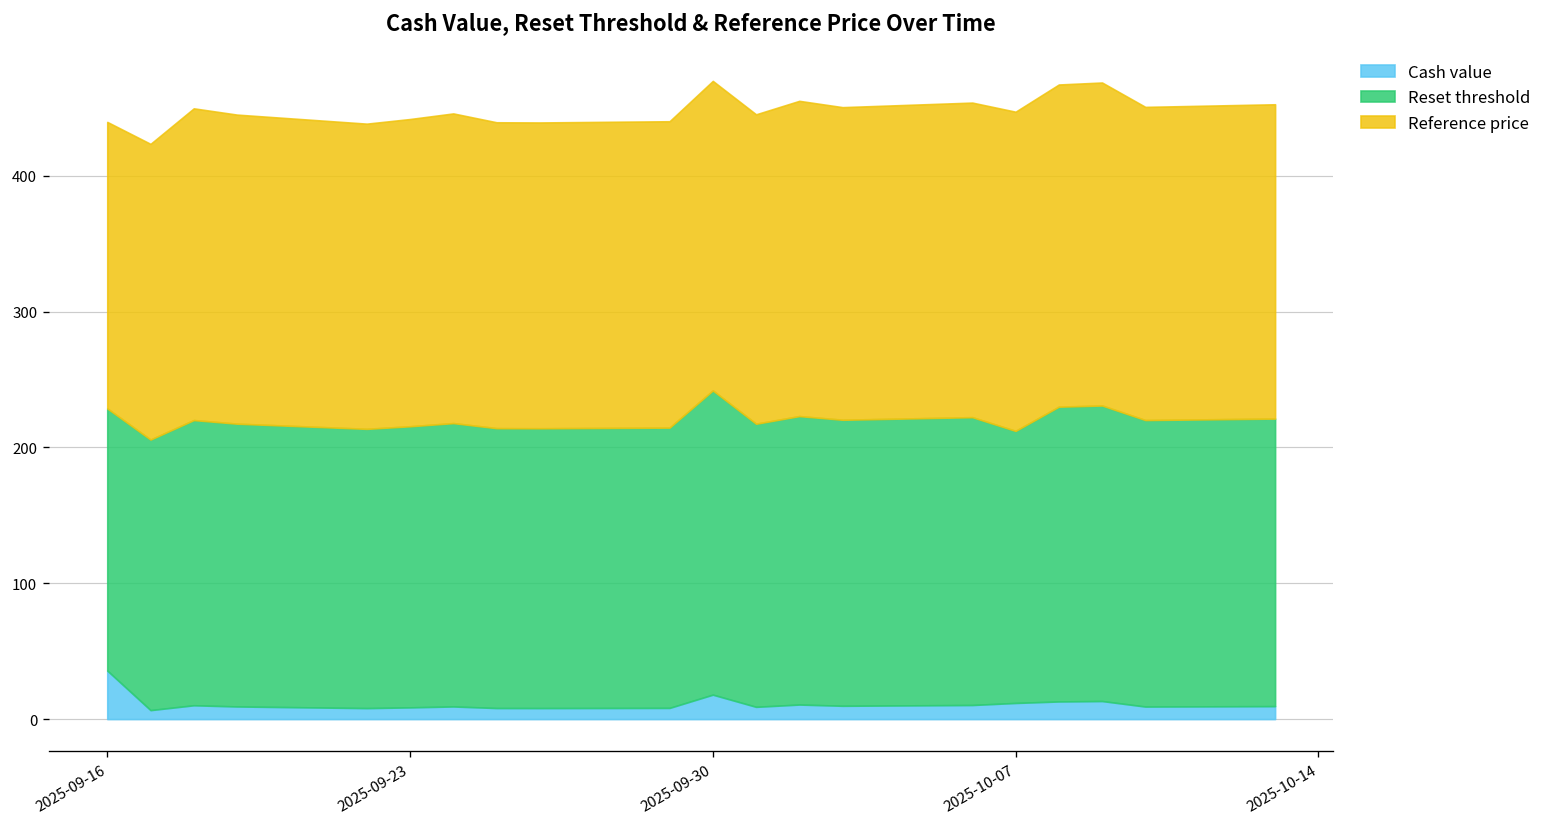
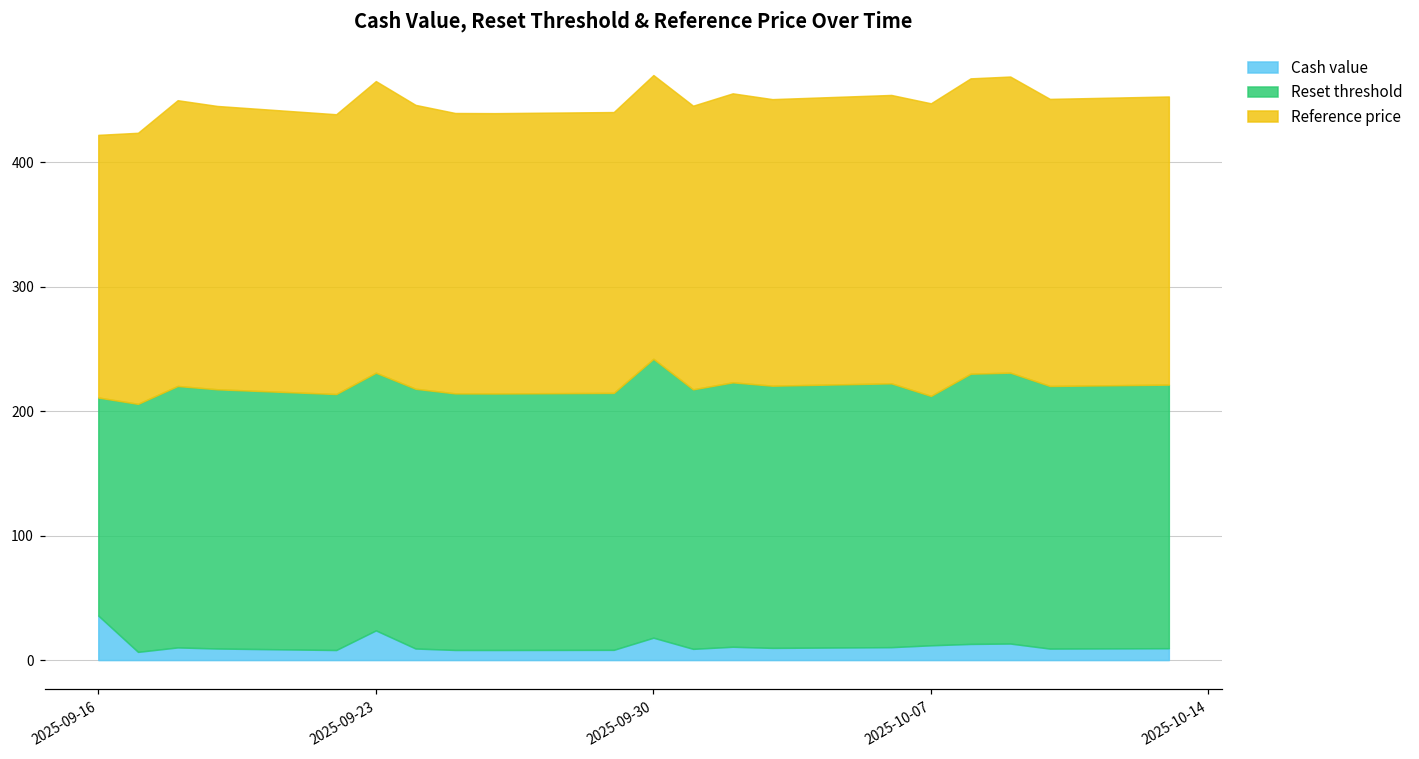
Reset threshold, 2025-09-16: 193 -> 175
Cash value, 2025-09-23: 9 -> 24
Reference price, 2025-09-23: 226 -> 234
